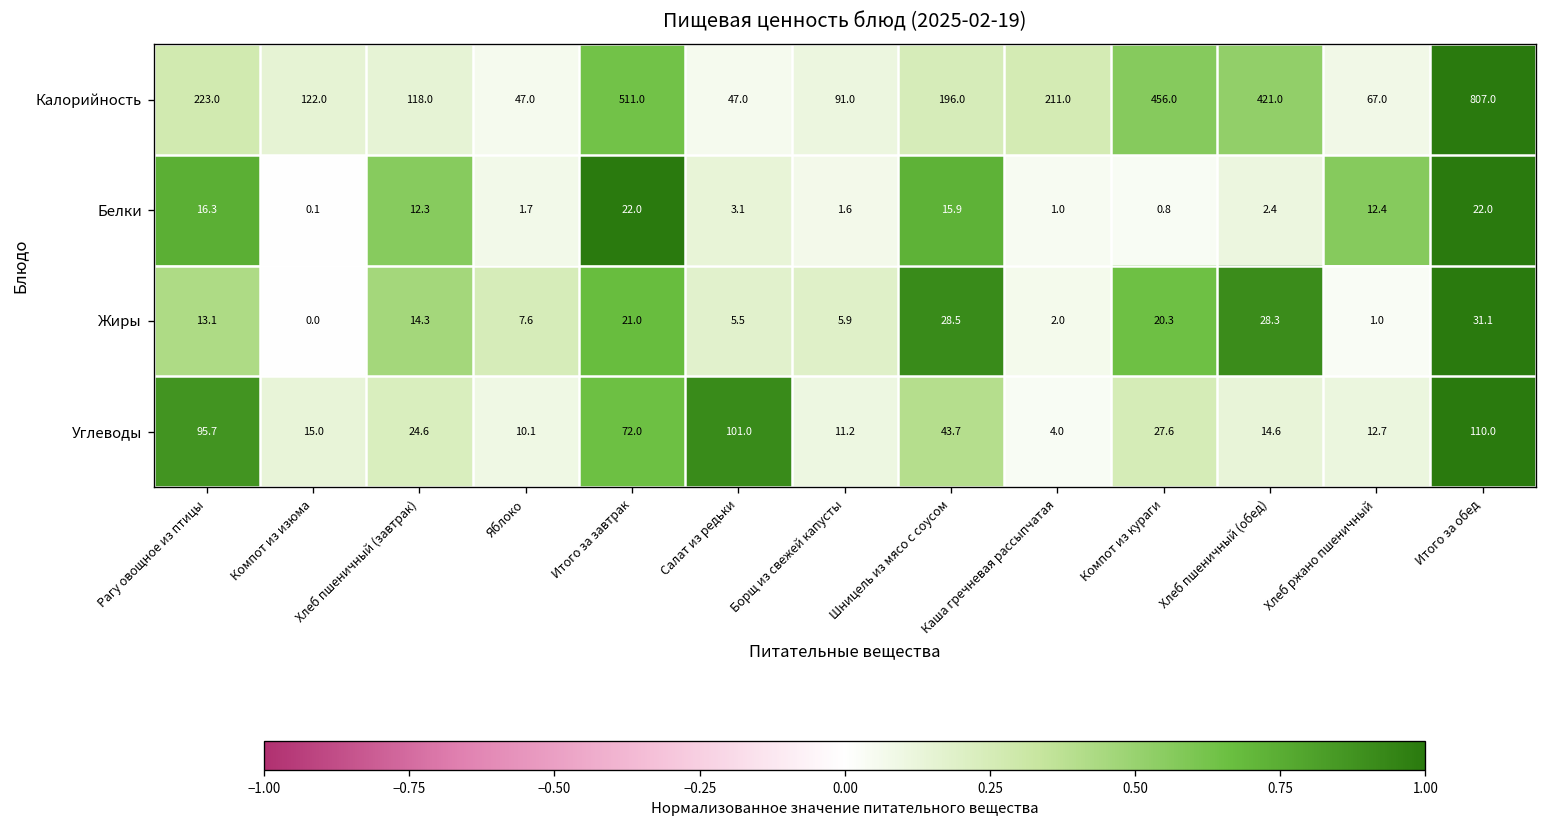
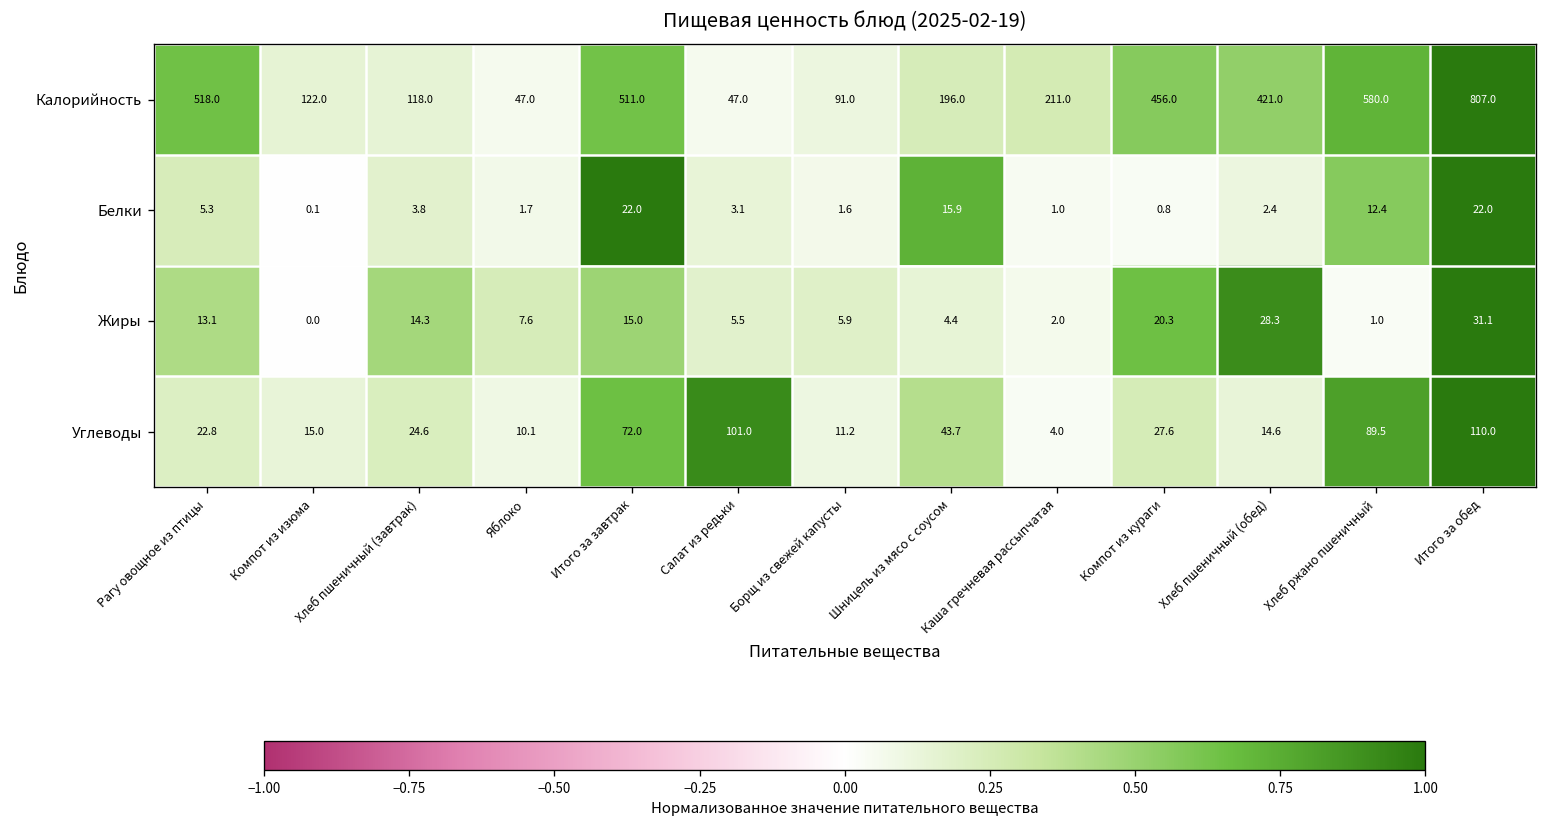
Калорийность, Рагу овощное из птицы: 223.0 -> 518.0
Калорийность, Хлеб ржано пшеничный: 67.0 -> 580.0
Белки, Рагу овощное из птицы: 16.3 -> 5.3
Белки, Хлеб пшеничный (завтрак): 12.3 -> 3.8
Жиры, Итого за завтрак: 21.0 -> 15.0
Жиры, Шницель из мясо с соусом: 28.5 -> 4.4
Углеводы, Рагу овощное из птицы: 95.7 -> 22.8
Углеводы, Хлеб ржано пшеничный: 12.7 -> 89.5
